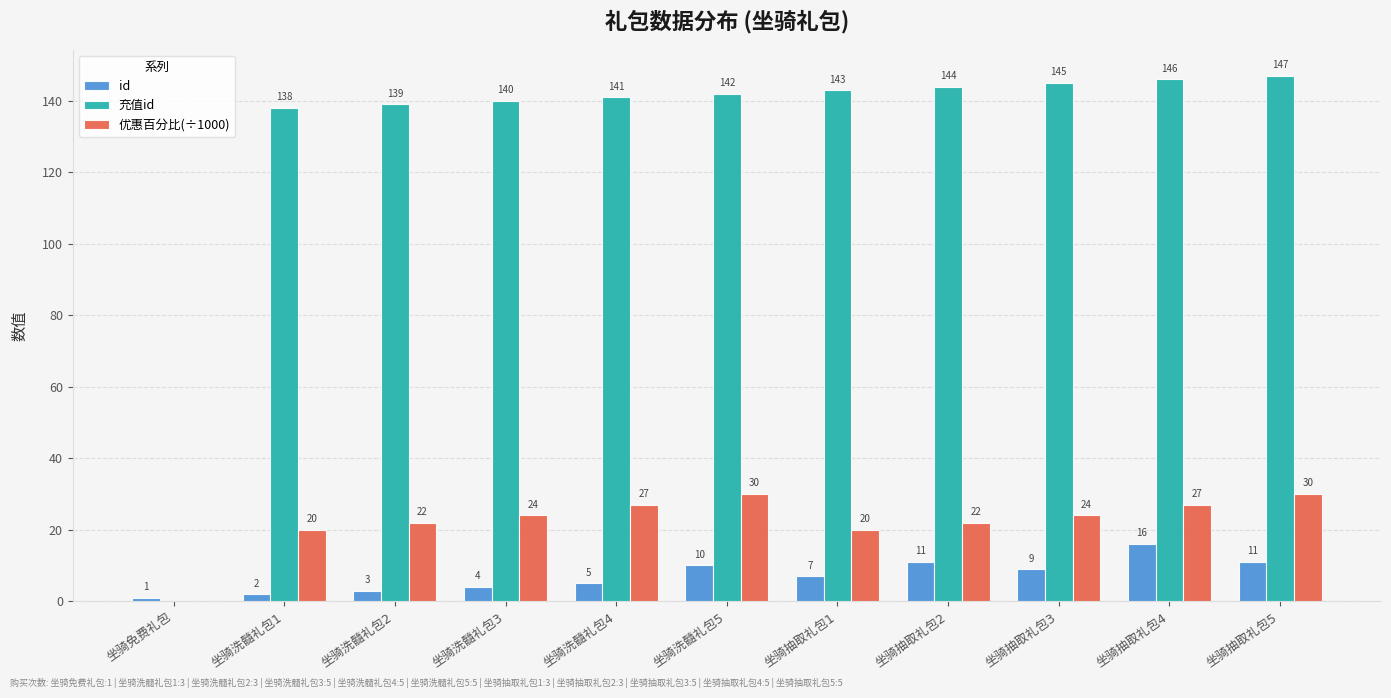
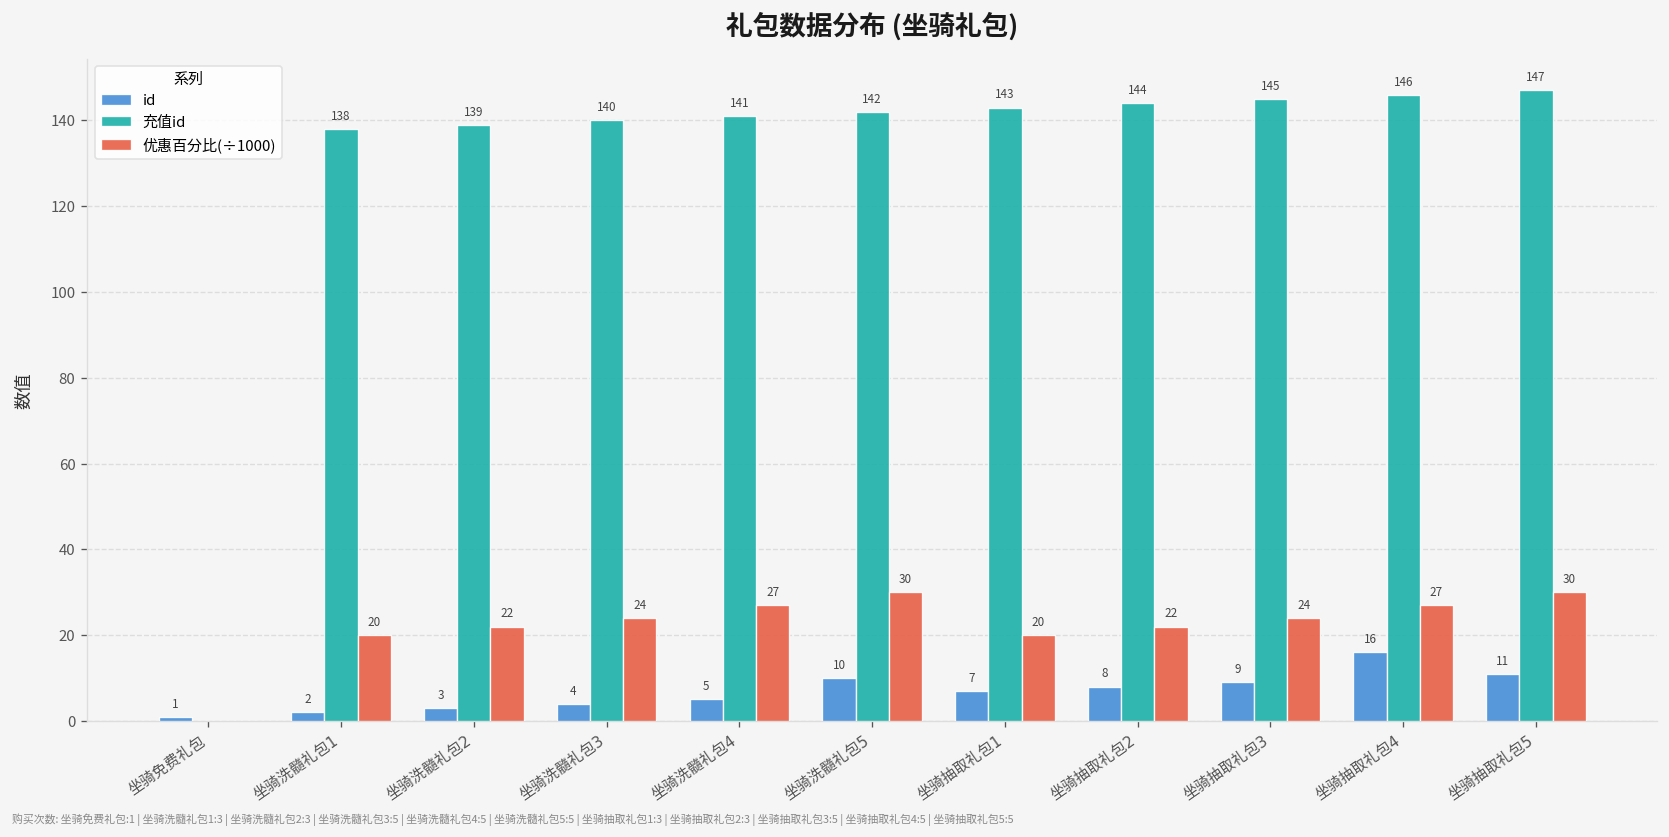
id, 坐骑抽取礼包2: 11 -> 8
